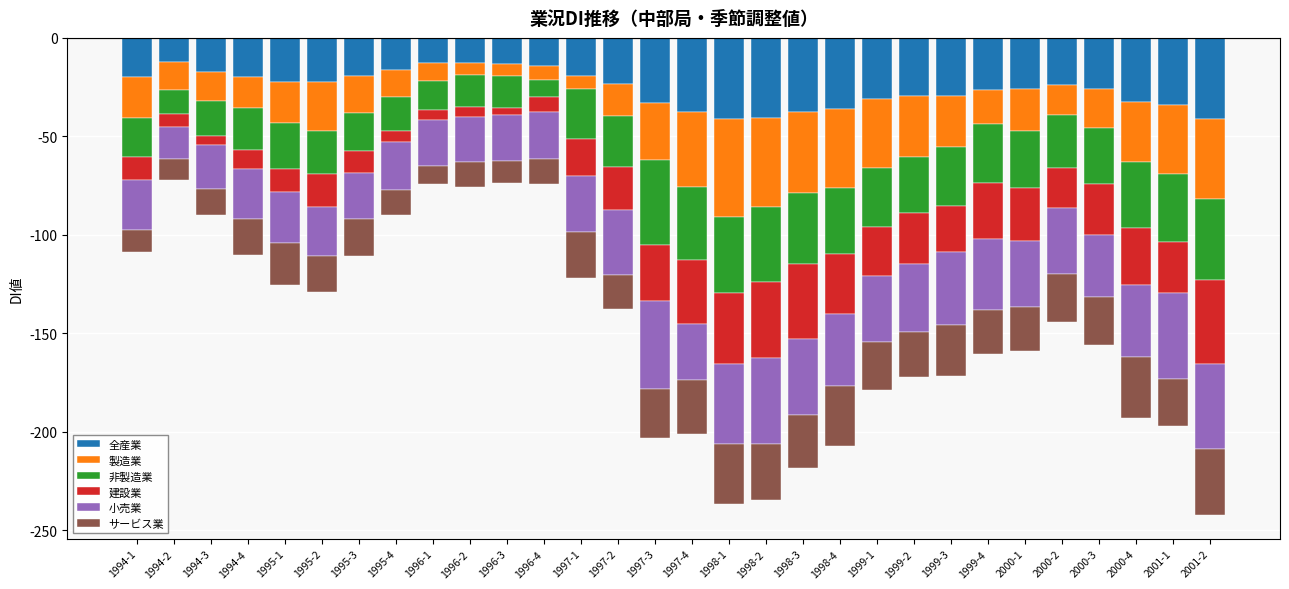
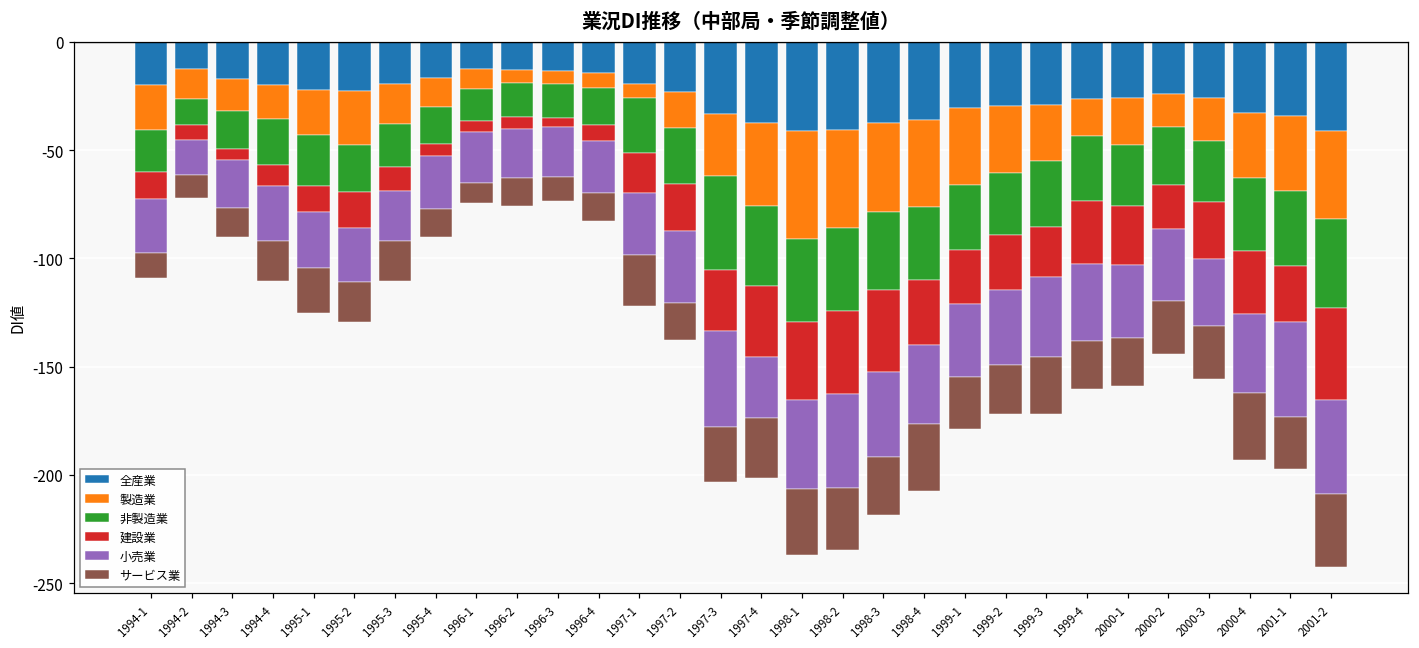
非製造業, 1996-4: -9 -> -17
